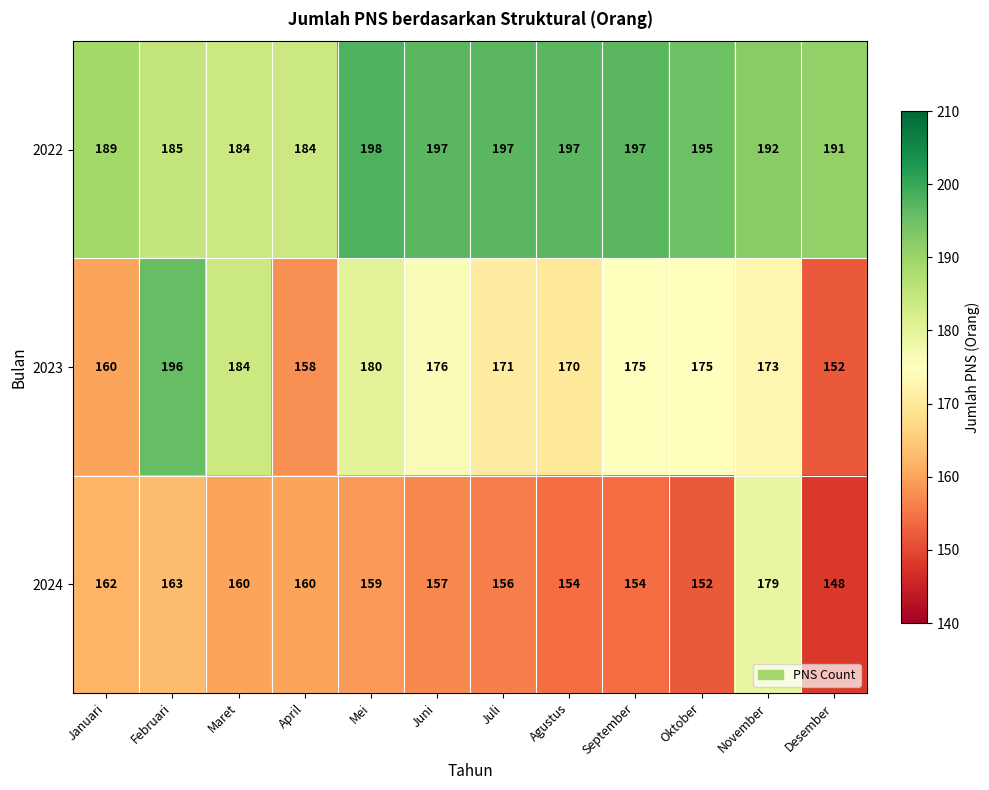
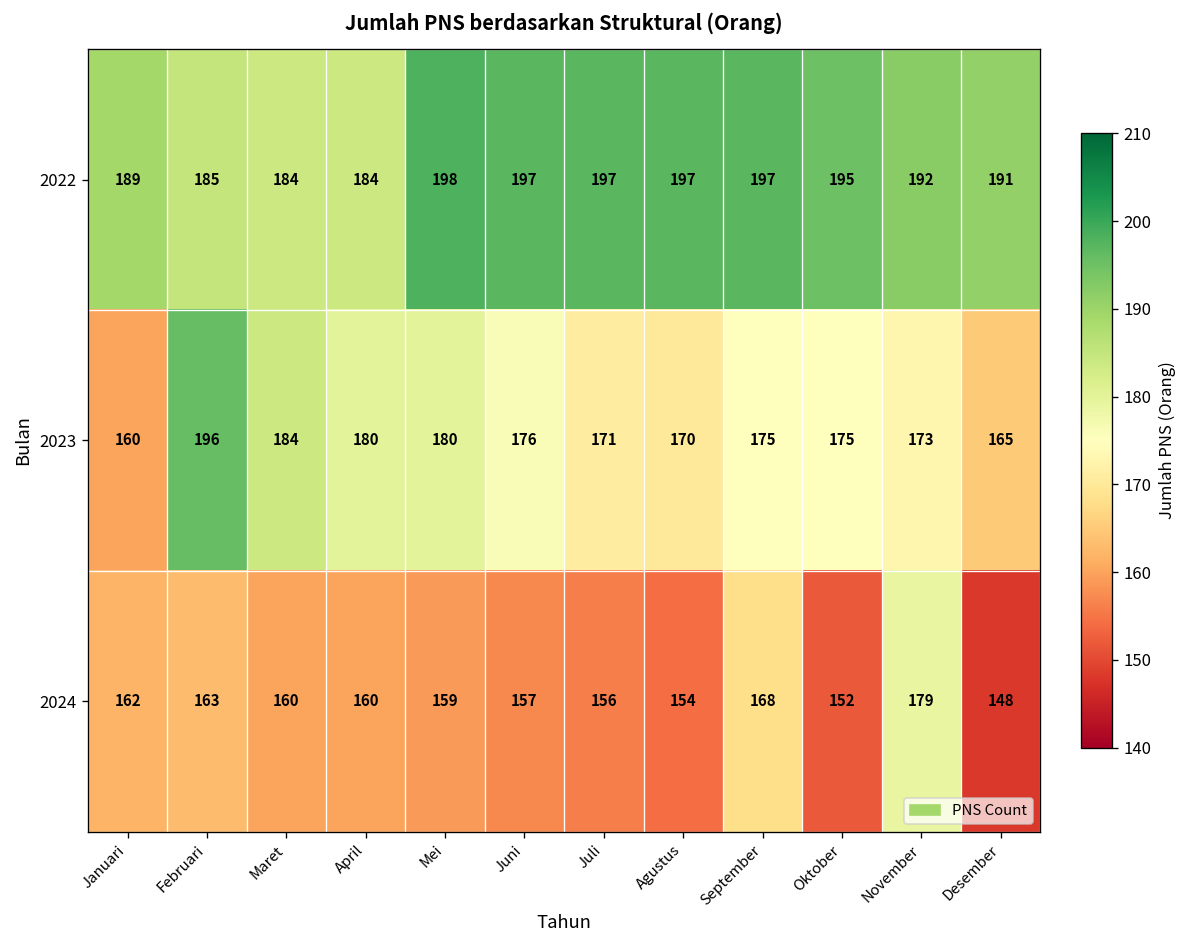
2023, April: 158 -> 180
2023, Desember: 152 -> 165
2024, September: 154 -> 168
